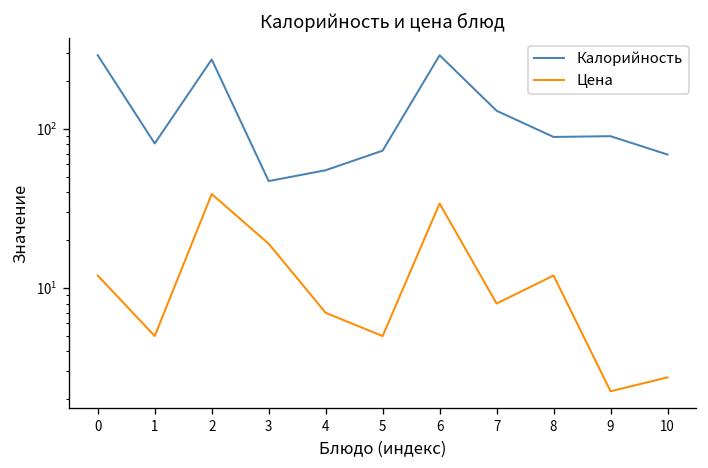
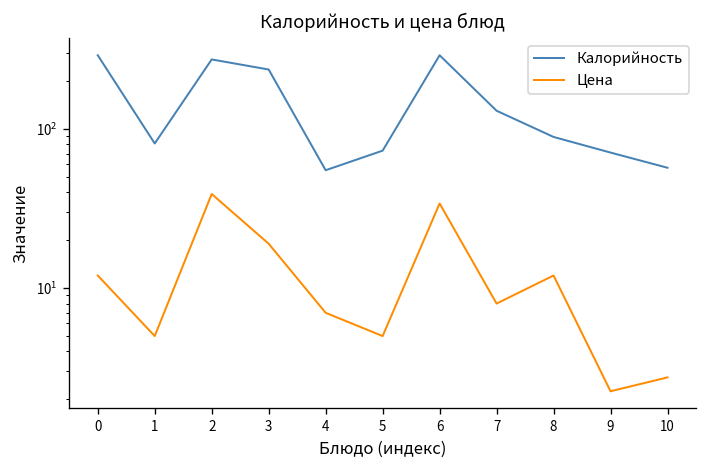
Калорийность, 3: 47 -> 240
Калорийность, 9: 90 -> 70
Калорийность, 10: 70 -> 57
